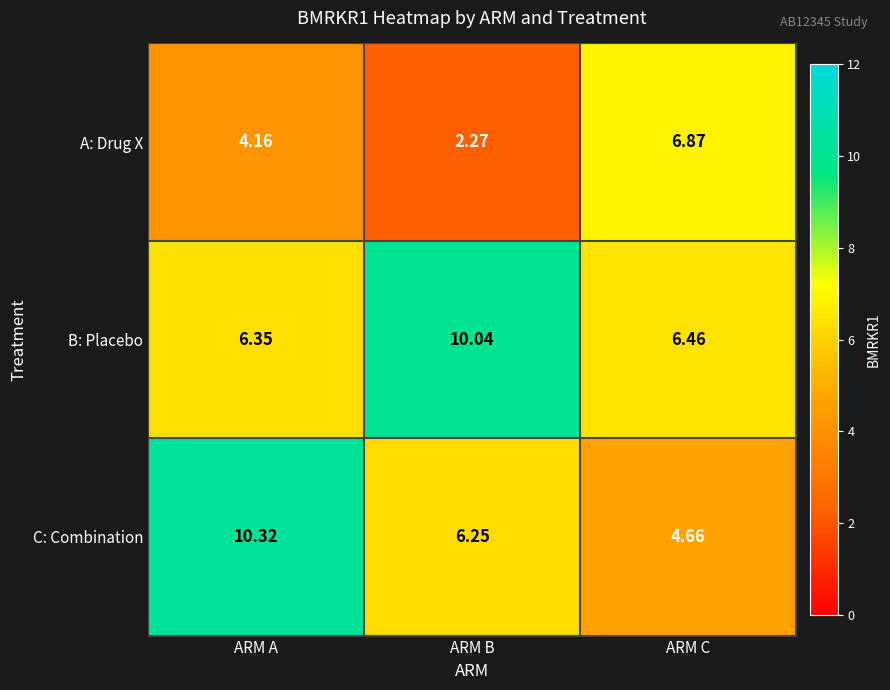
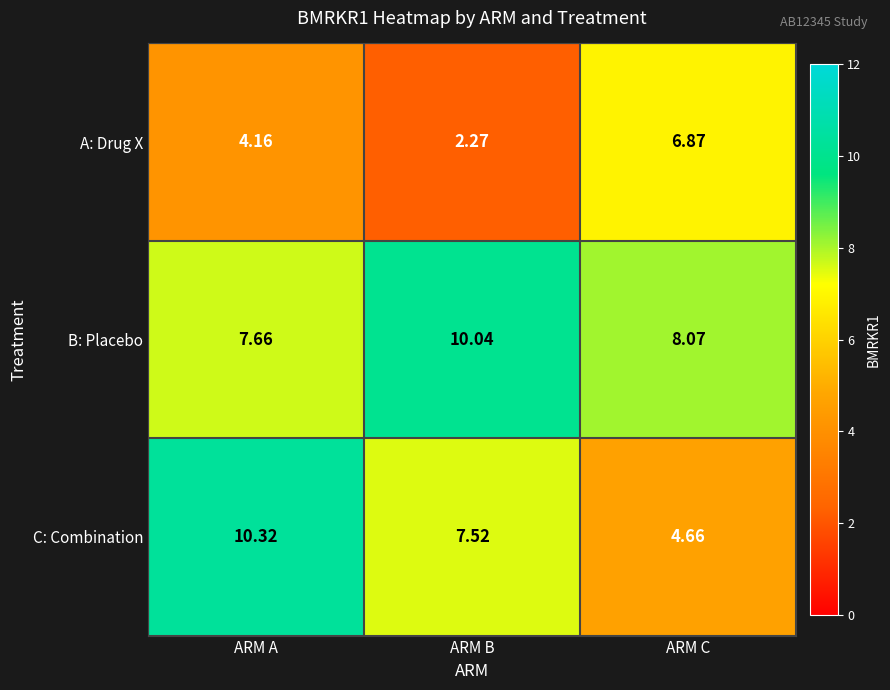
B: Placebo, ARM A: 6.35 -> 7.66
B: Placebo, ARM C: 6.46 -> 8.07
C: Combination, ARM B: 6.25 -> 7.52
